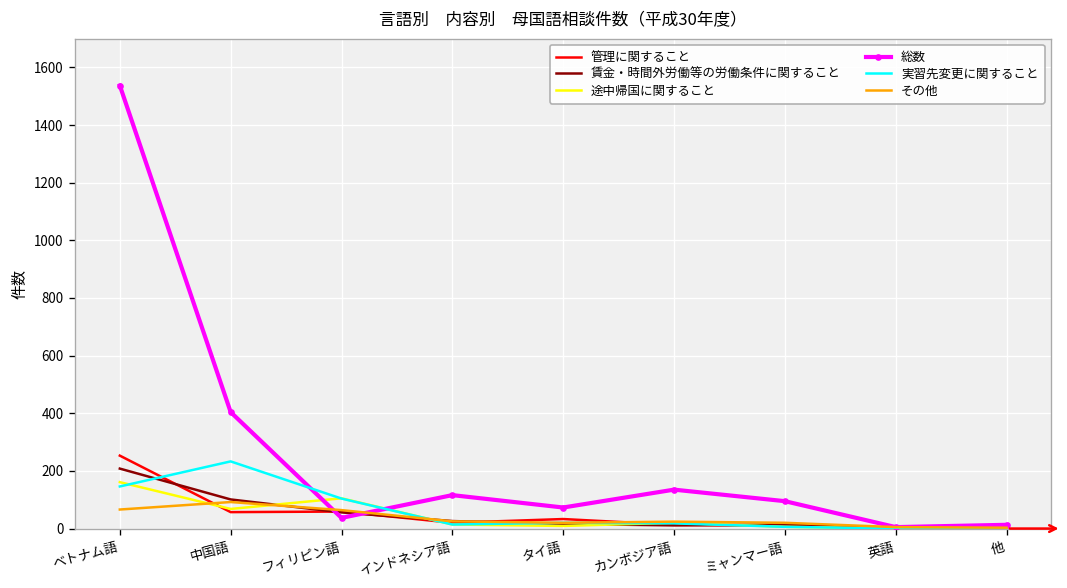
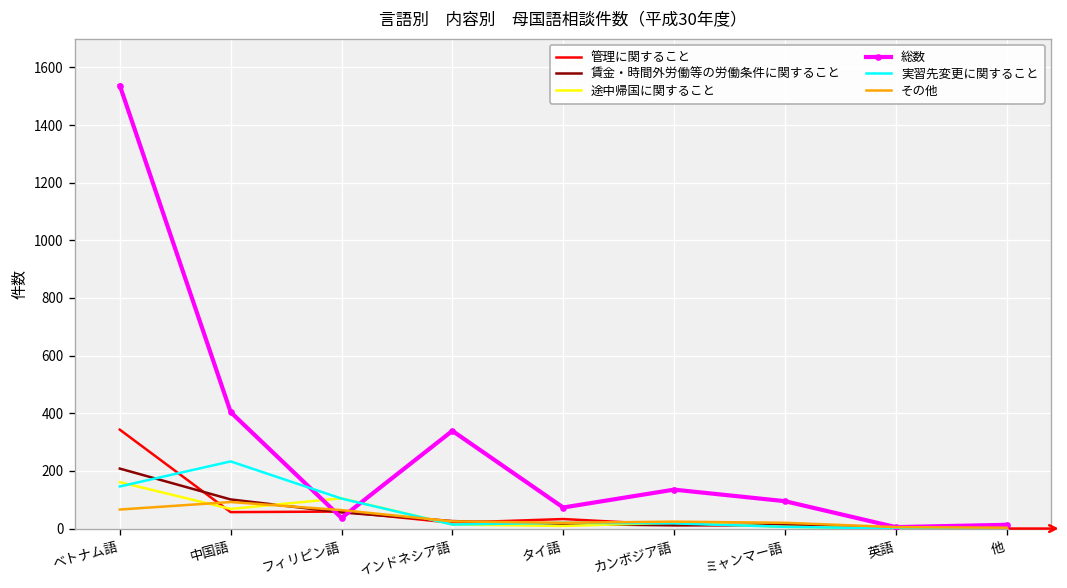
管理に関すること, ベトナム語: 250 -> 340
総数, インドネシア語: 120 -> 340
